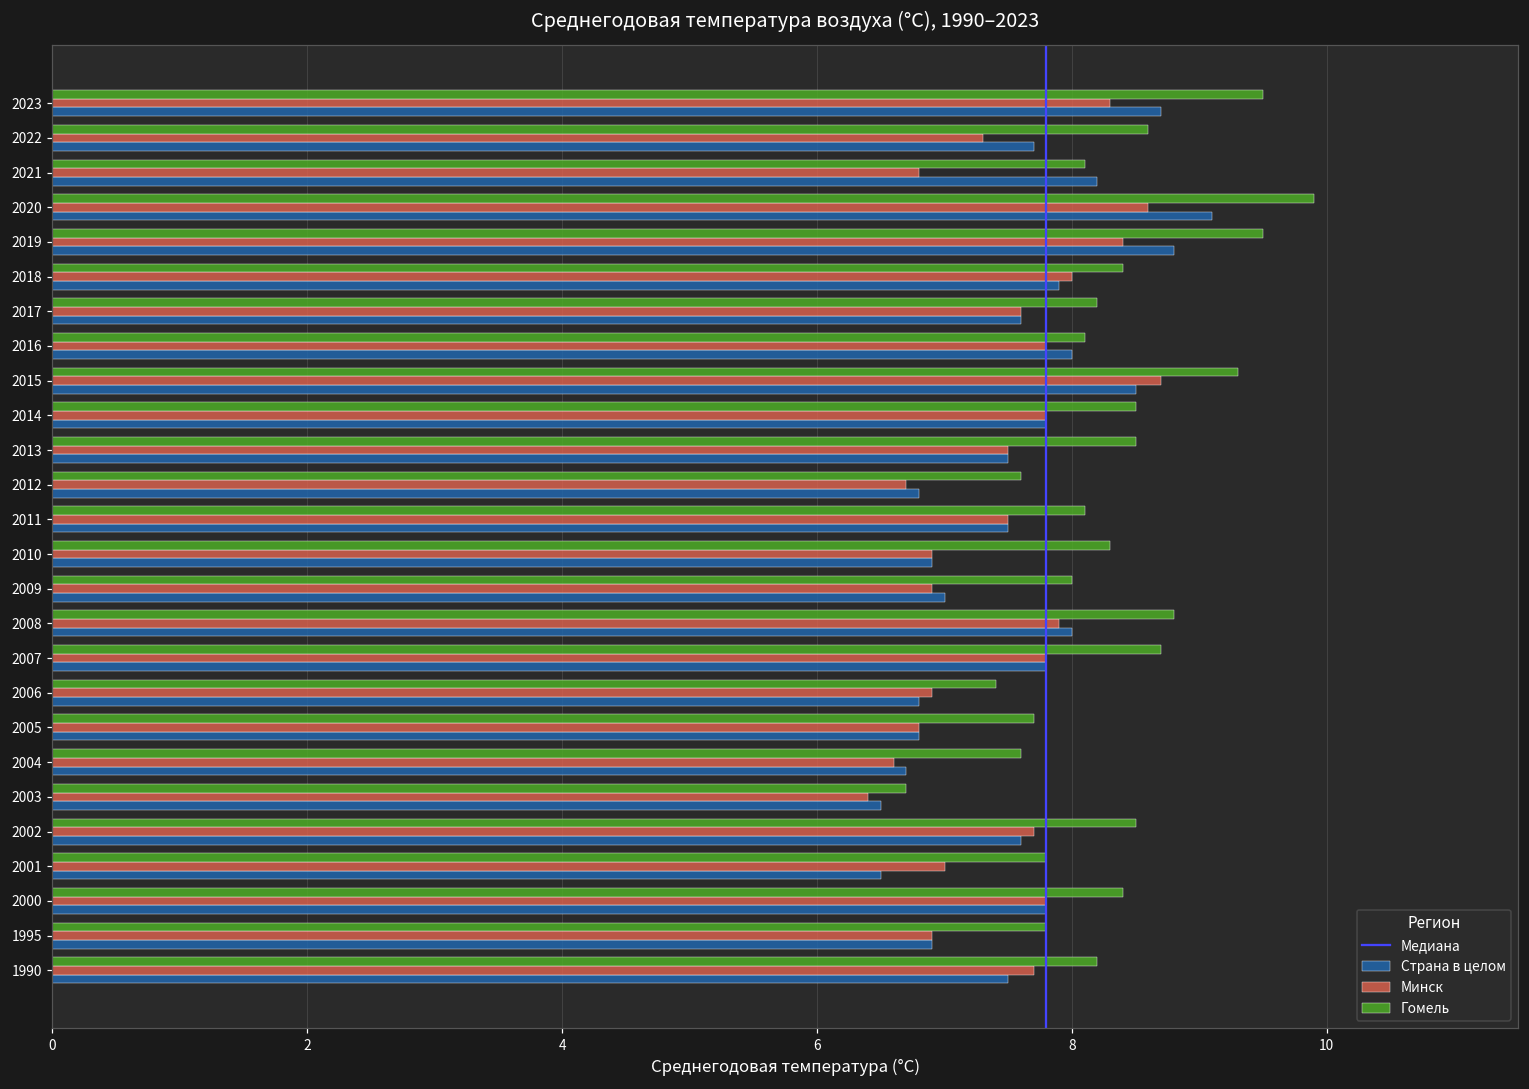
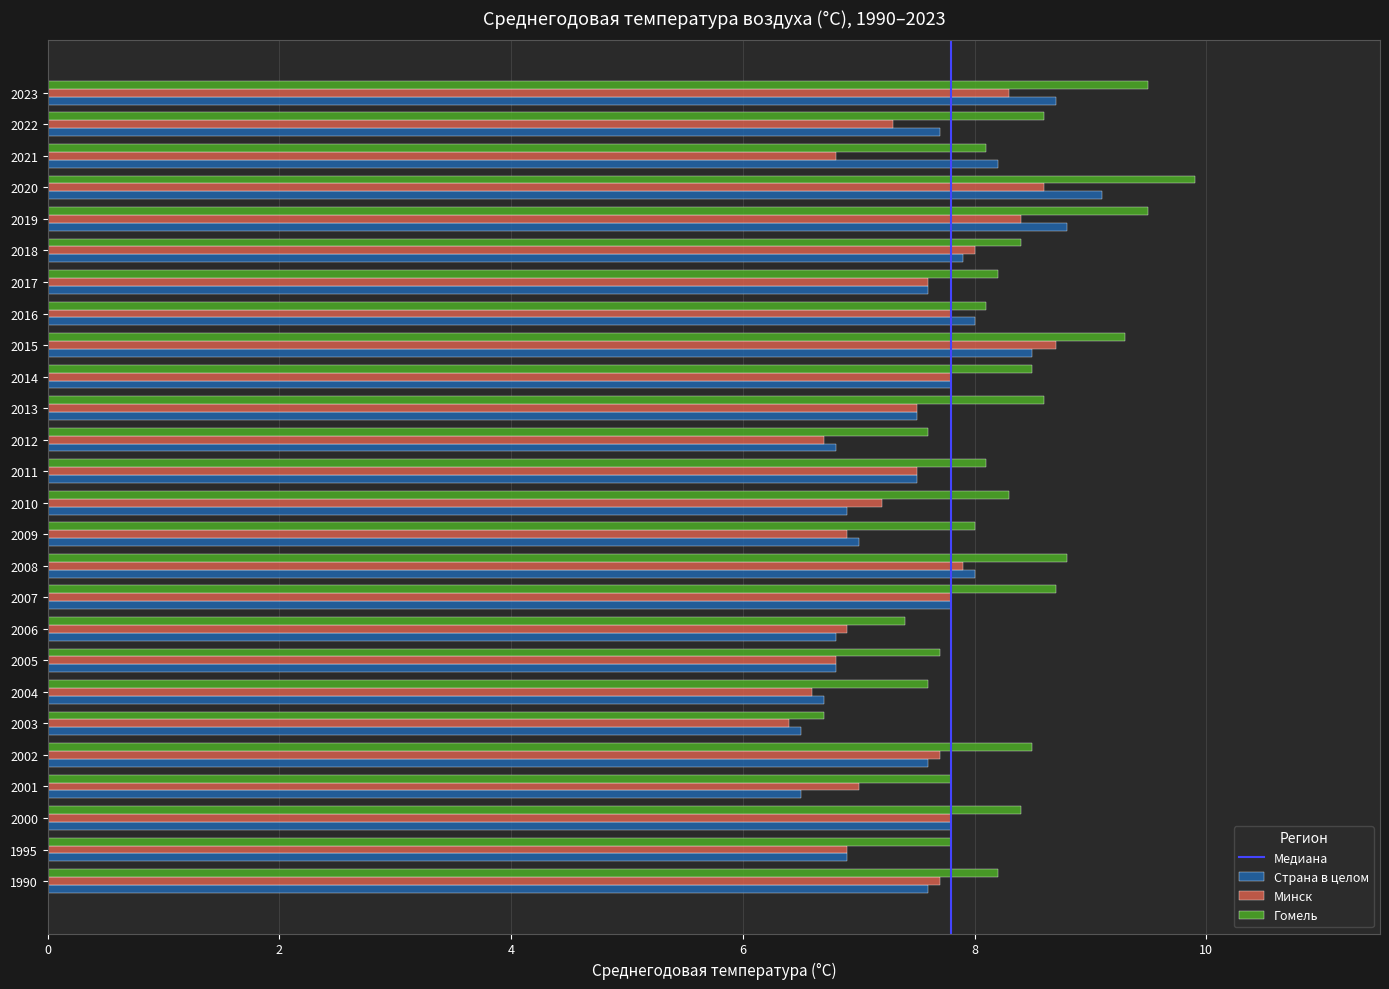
Гомель, 2013: 8.5 -> 8.6
Минск, 2010: 6.9 -> 7.2
Страна в целом, 1990: 7.5 -> 7.6
